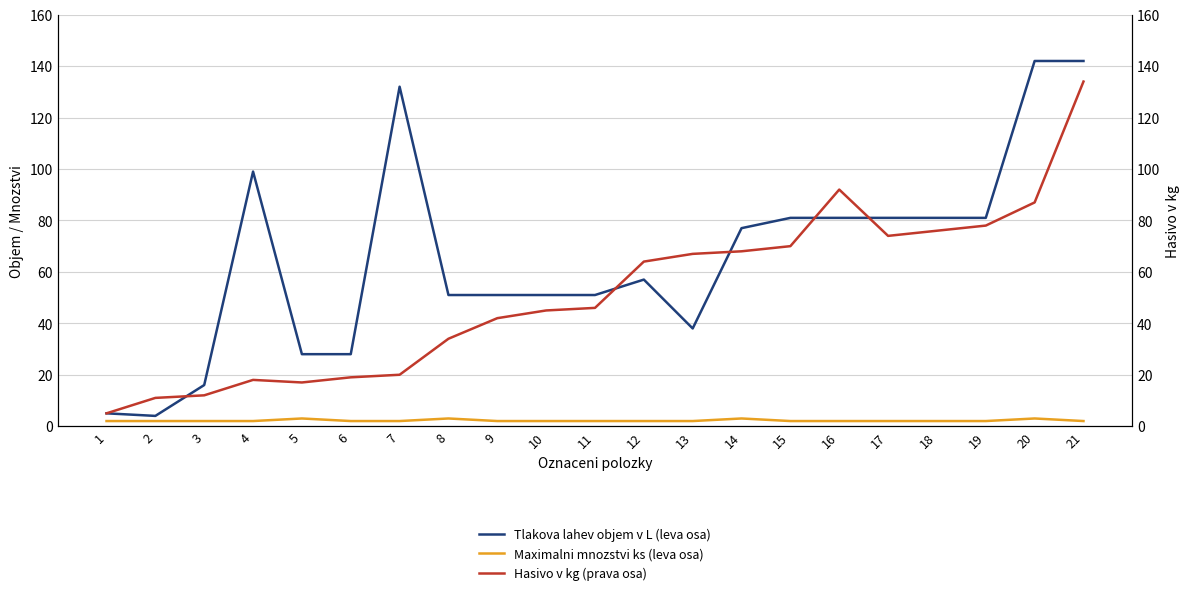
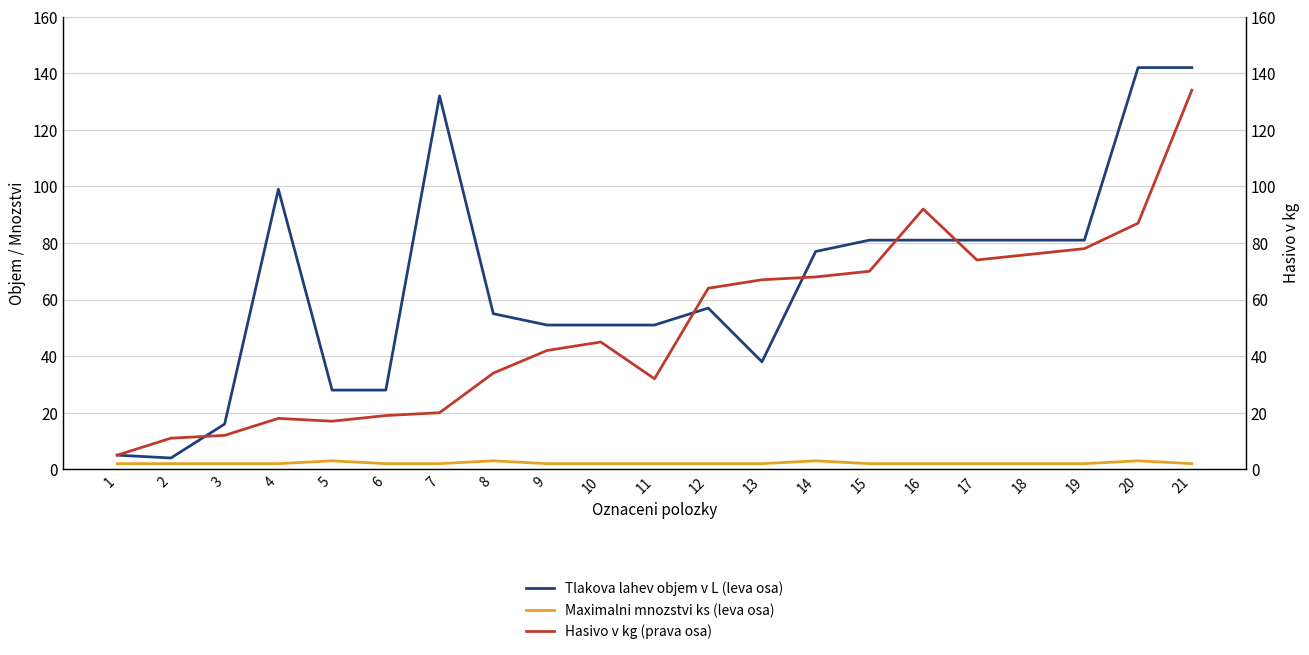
Tlakova lahev objem v L (leva osa), 8: 51 -> 55
Hasivo v kg (prava osa), 11: 46 -> 32
